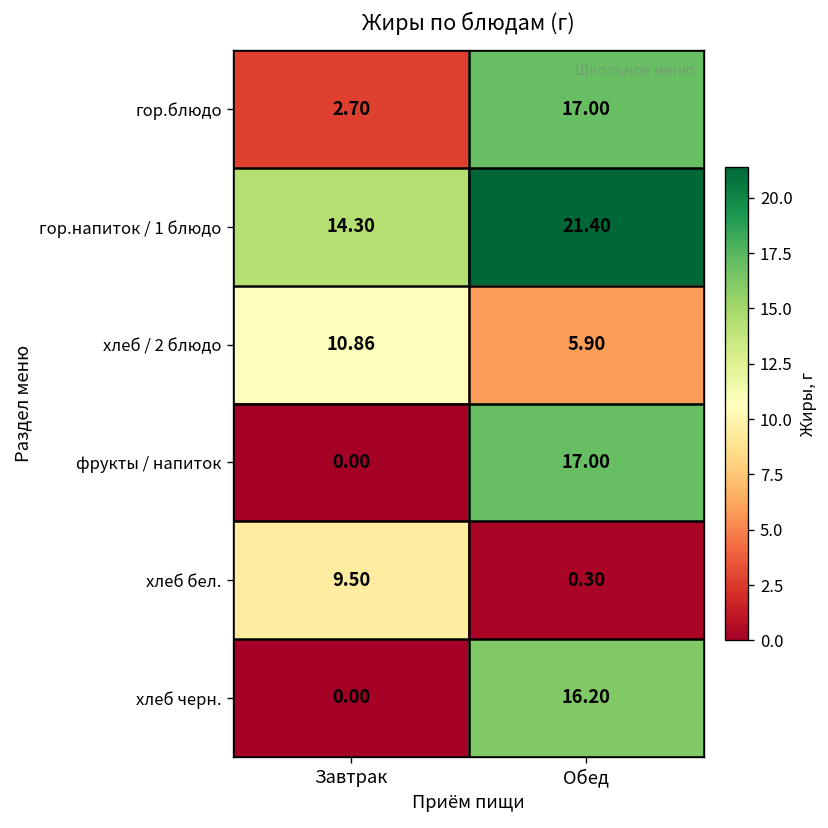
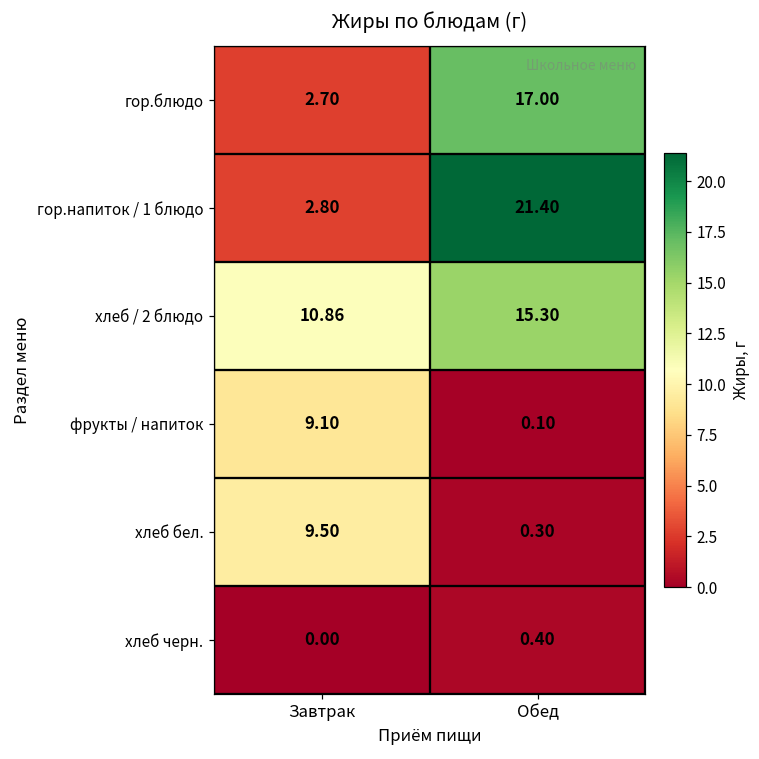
гор.напиток / 1 блюдо, Завтрак: 14.30 -> 2.80
хлеб / 2 блюдо, Обед: 5.90 -> 15.30
фрукты / напиток, Завтрак: 0.00 -> 9.10
фрукты / напиток, Обед: 17.00 -> 0.10
хлеб черн., Обед: 16.20 -> 0.40
